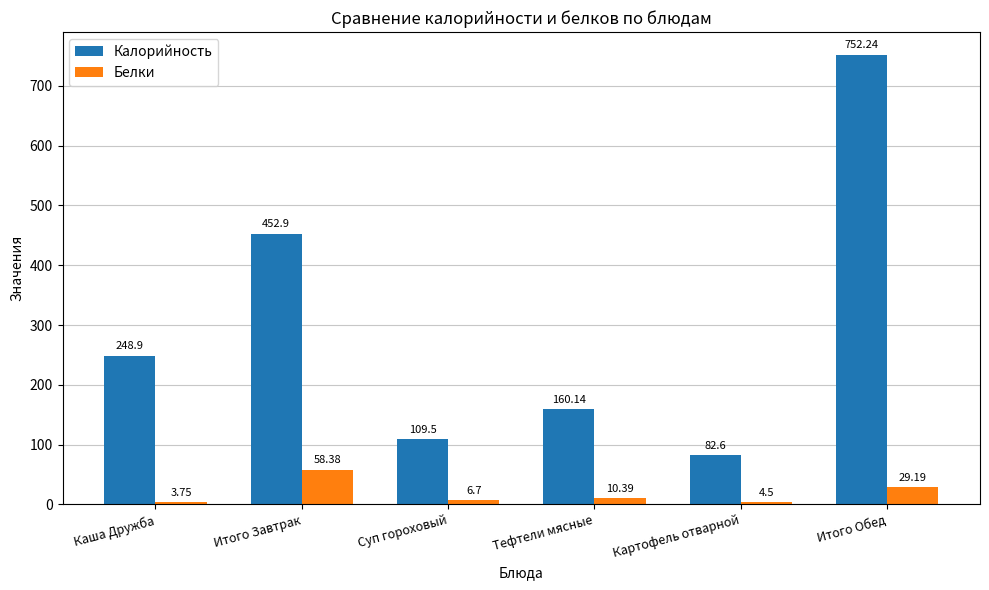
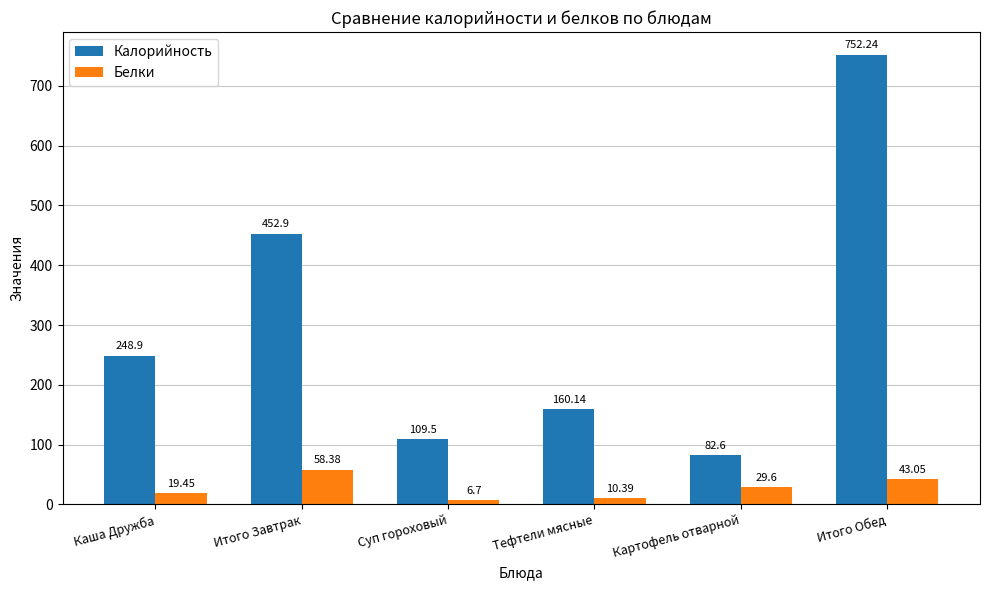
Белки, Каша Дружба: 3.75 -> 19.45
Белки, Картофель отварной: 4.5 -> 29.6
Белки, Итого Обед: 29.19 -> 43.05
